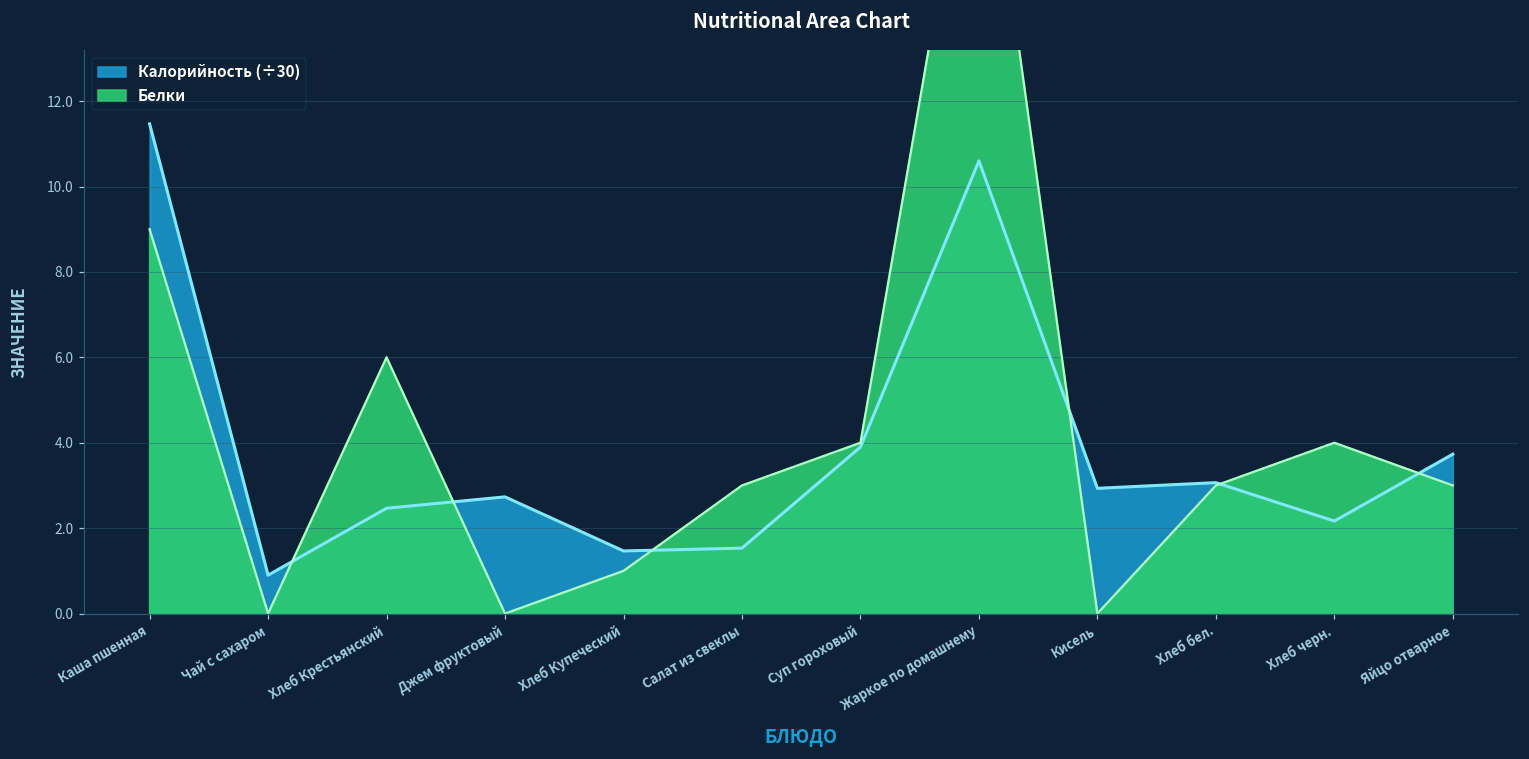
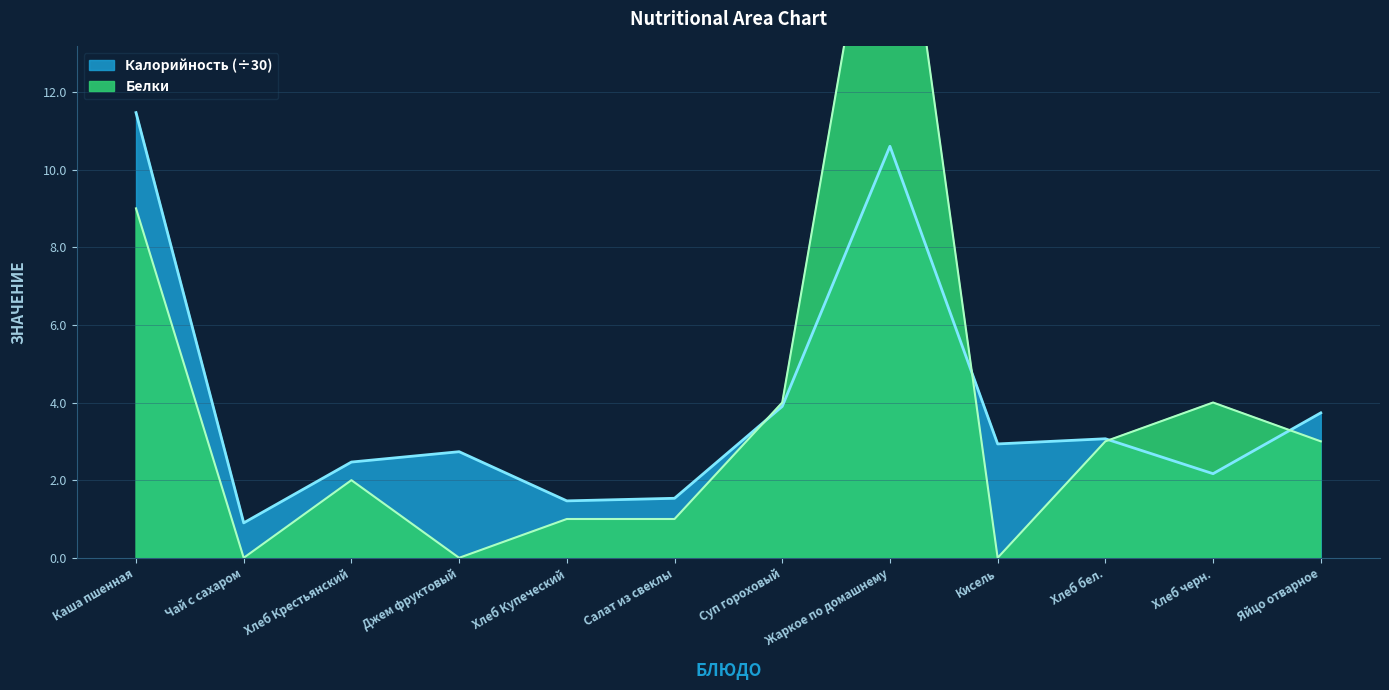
Белки, Хлеб Крестьянский: 6 -> 2
Белки, Салат из свеклы: 3 -> 1
